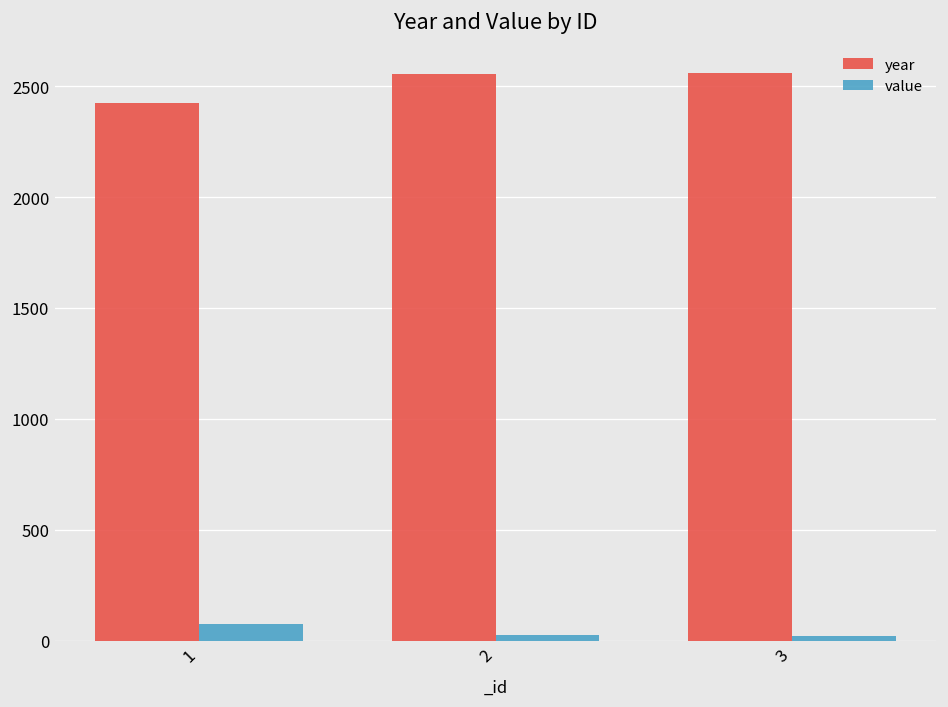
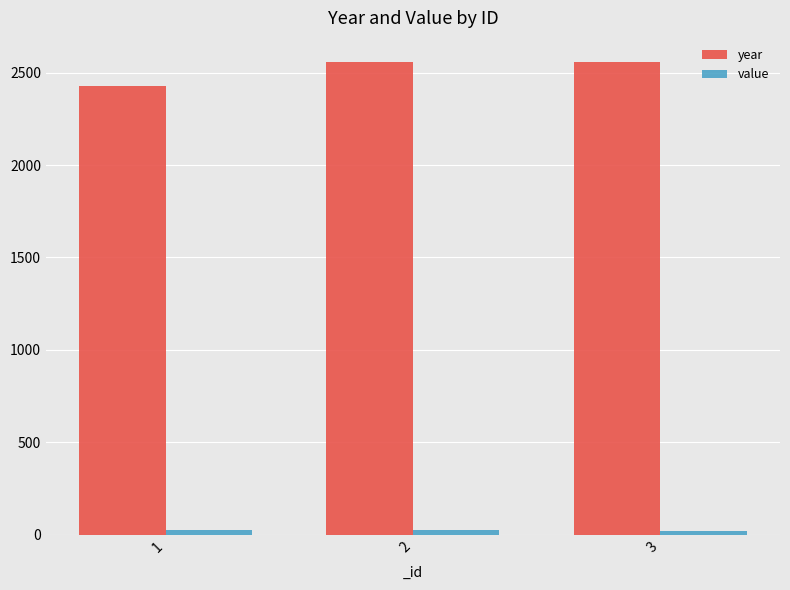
value, 1: 80 -> 20
